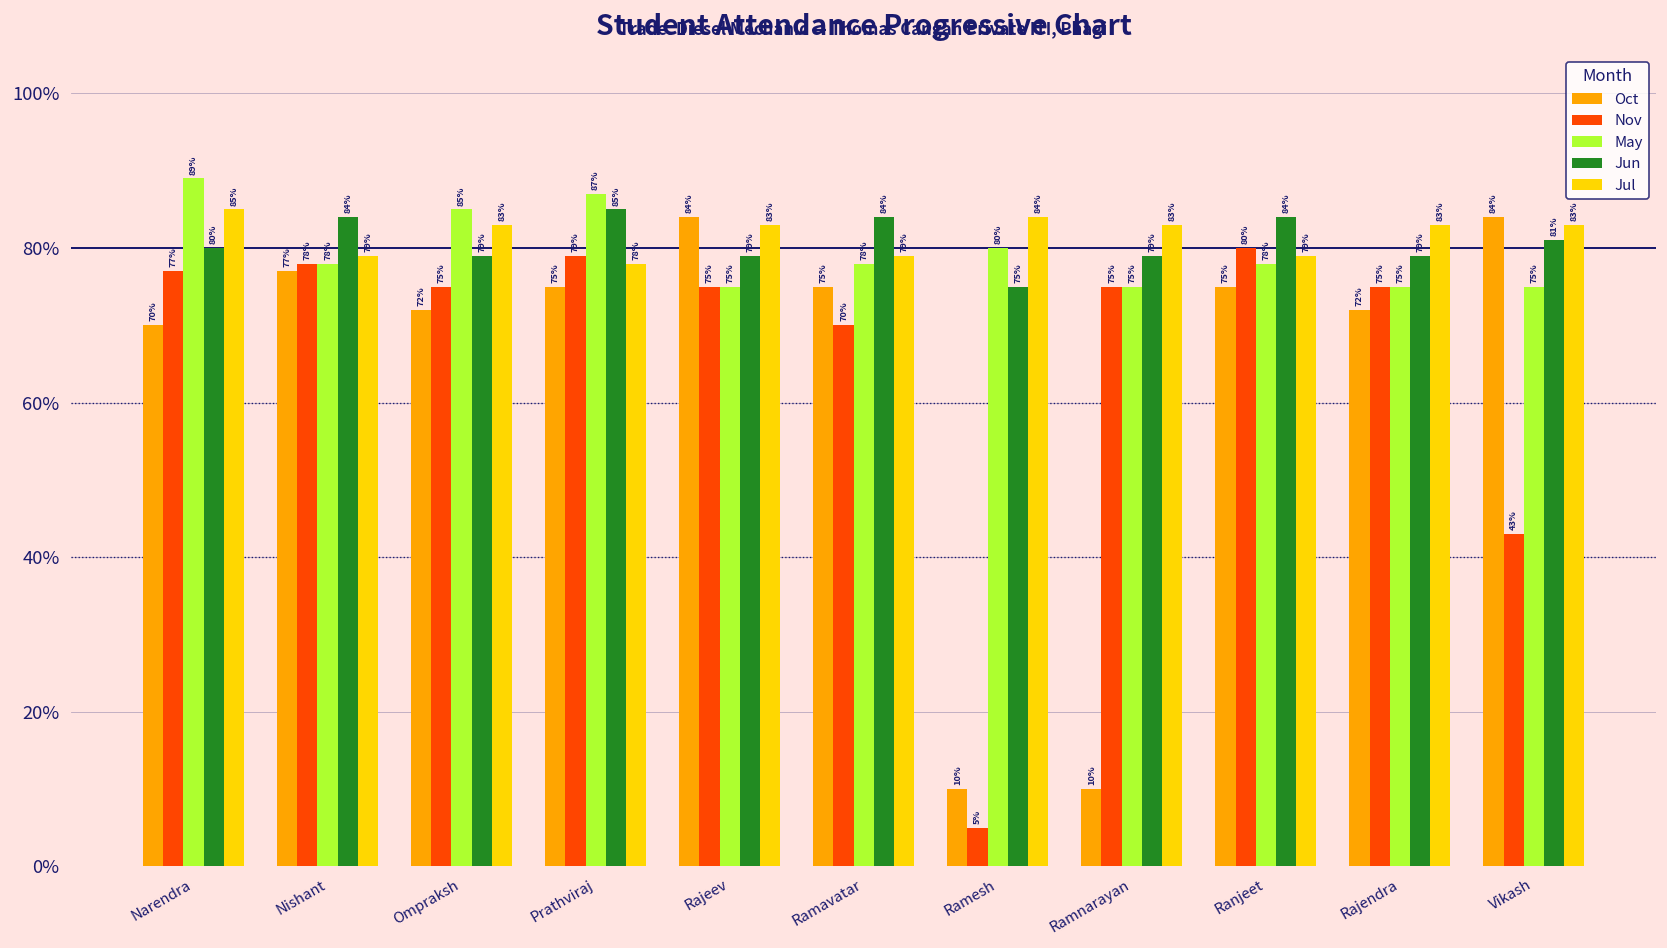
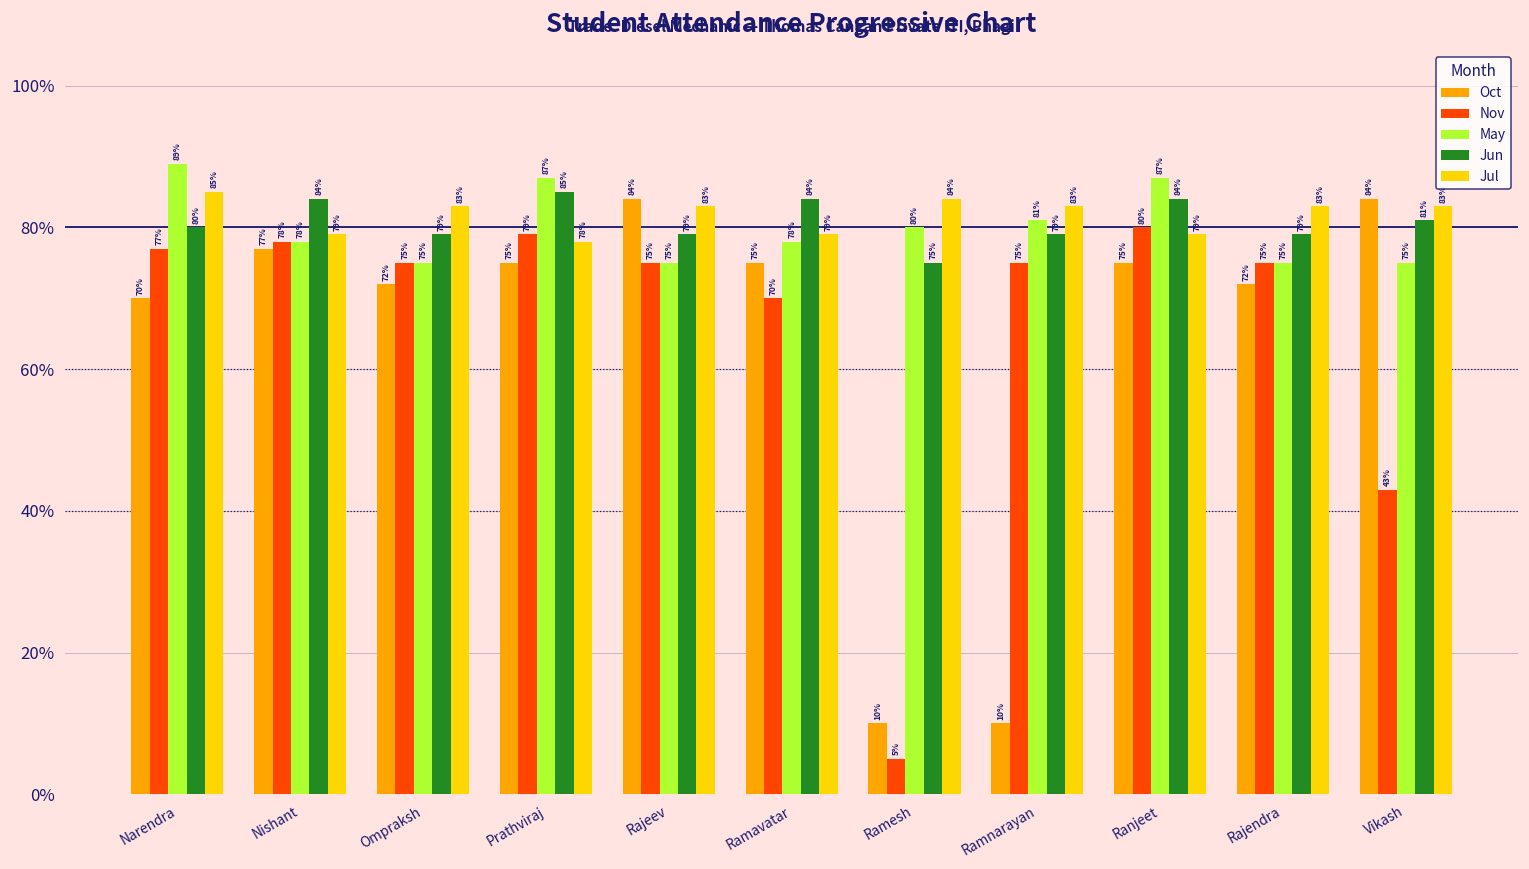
May, Ompraksh: 85% -> 75%
May, Ramnarayan: 75% -> 81%
May, Ranjeet: 78% -> 87%
